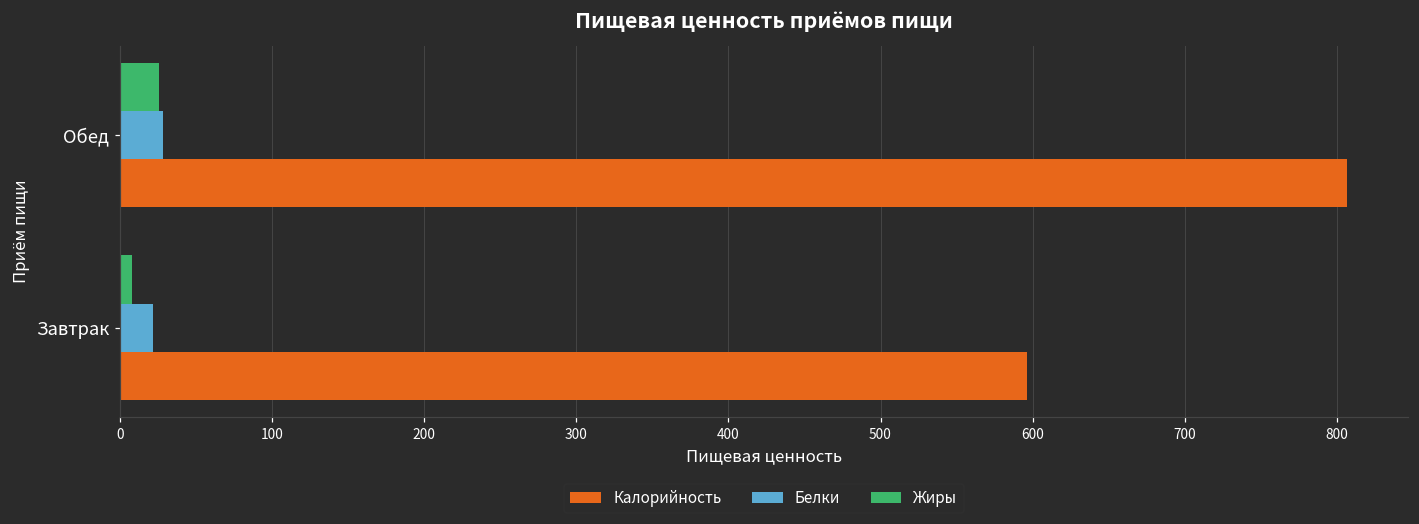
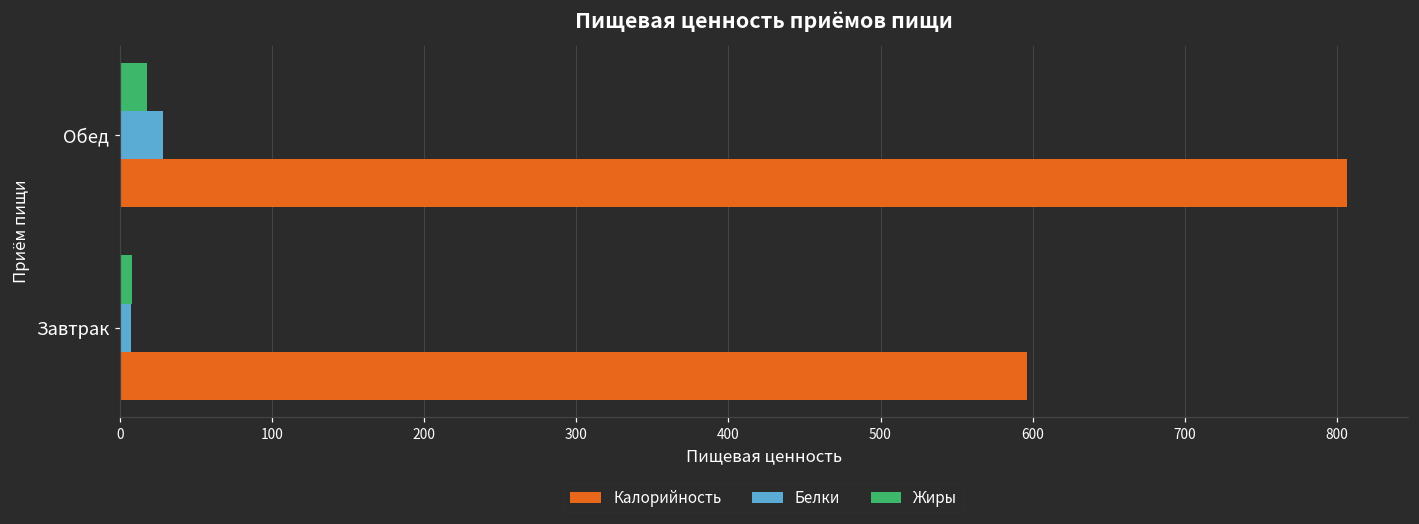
Жиры, Обед: 26 -> 18
Белки, Завтрак: 22 -> 7
